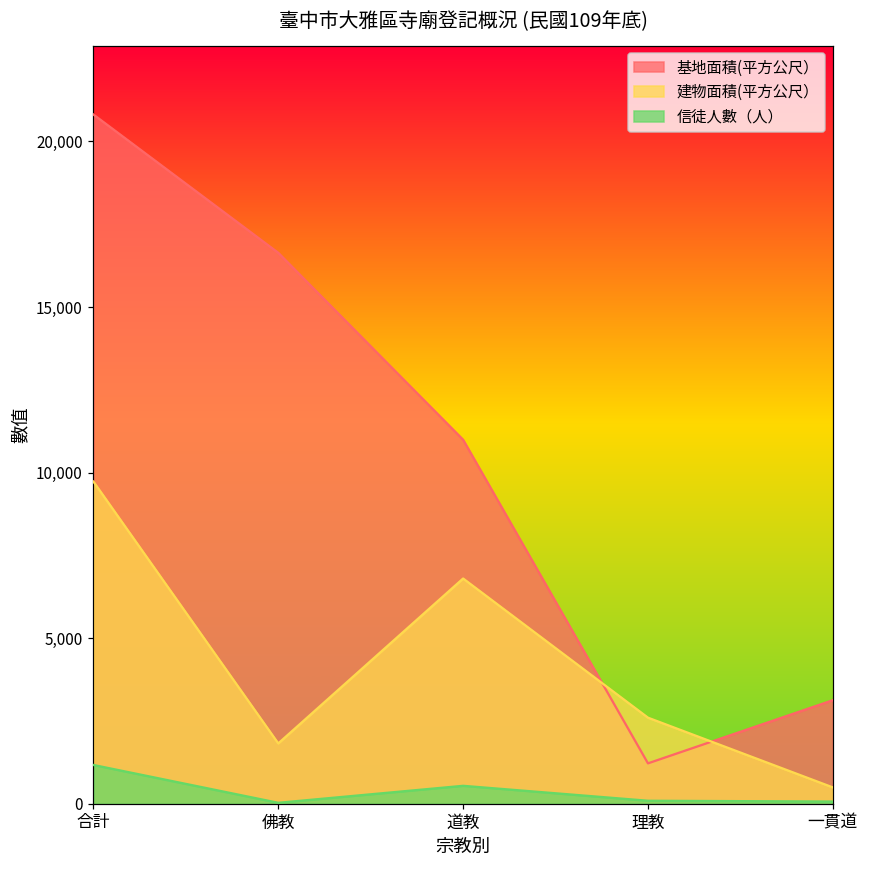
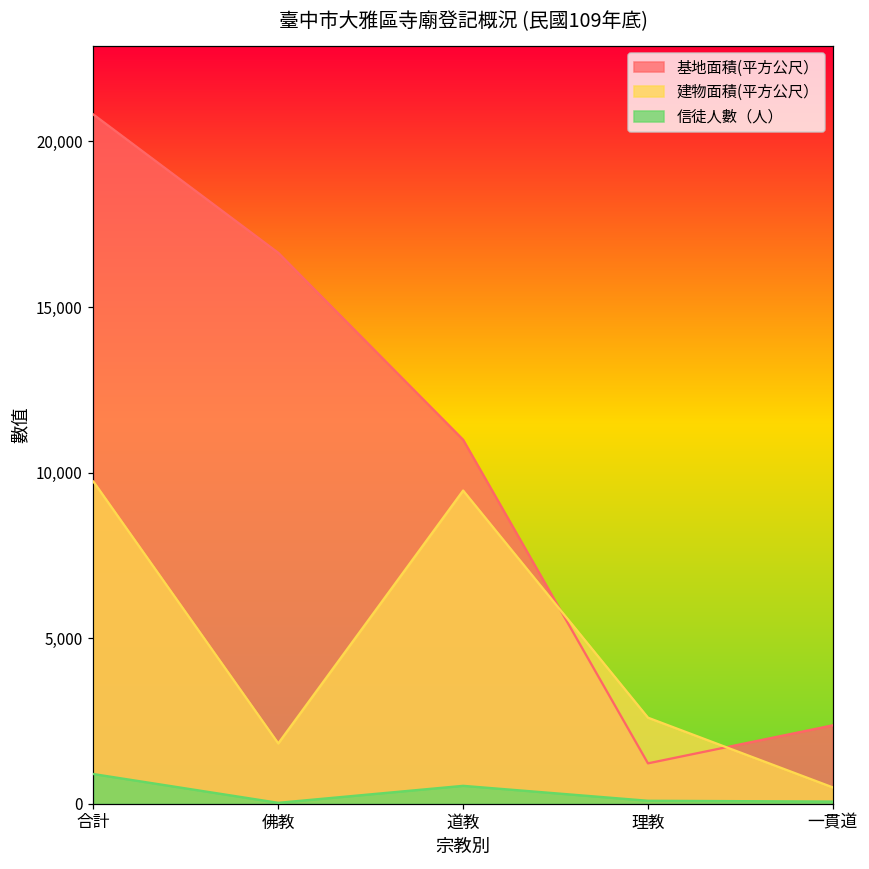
信徒人數（人）, 合計: 1,200 -> 900
建物面積(平方公尺）, 道教: 6,800 -> 9,500
基地面積(平方公尺）, 一貫道: 3,100 -> 2,400
